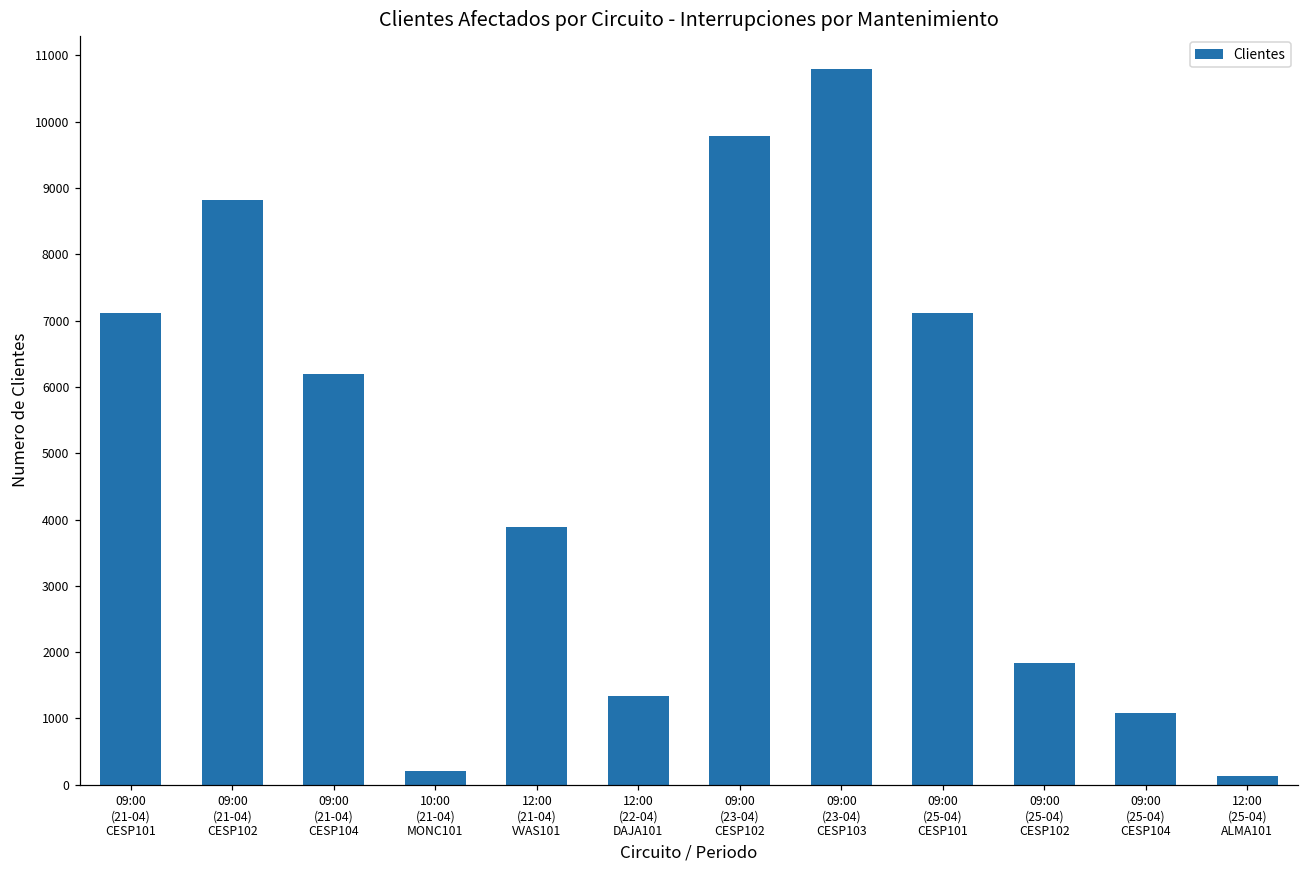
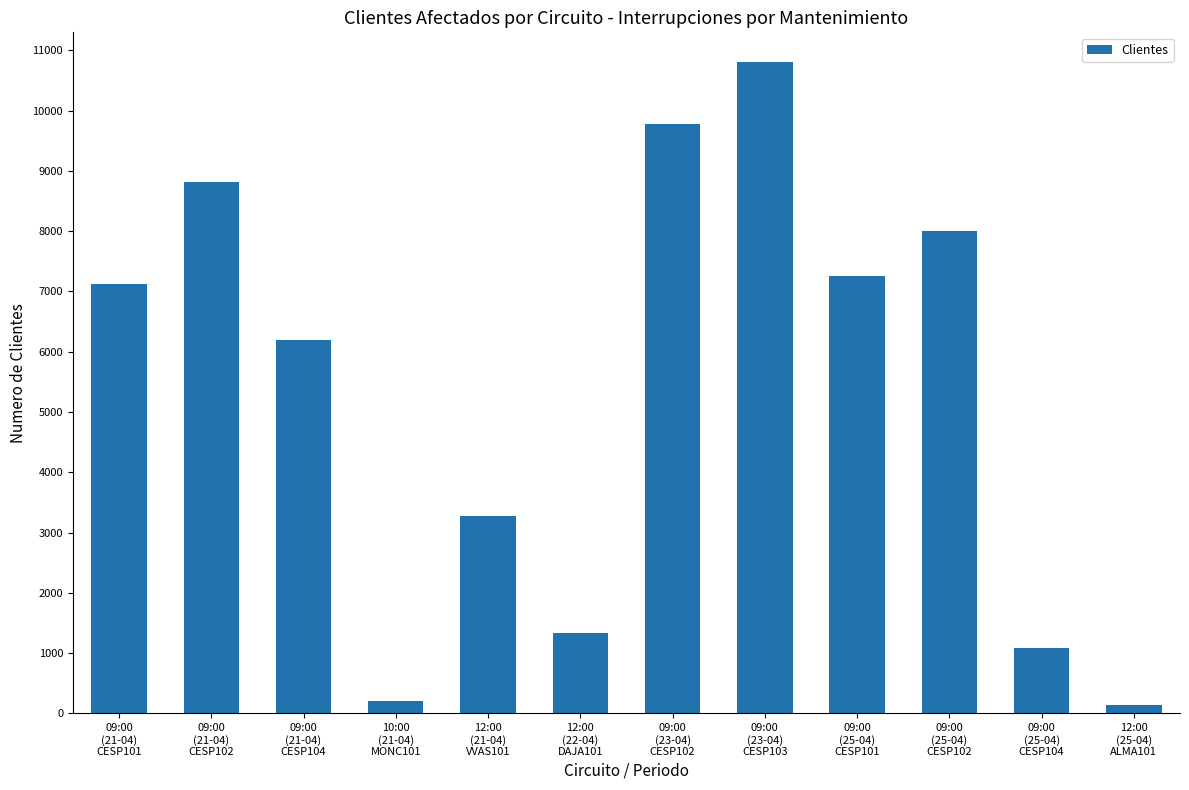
12:00 (21-04) VVAS101: 3900 -> 3300
09:00 (25-04) CESP101: 7100 -> 7300
09:00 (25-04) CESP102: 1800 -> 8000
